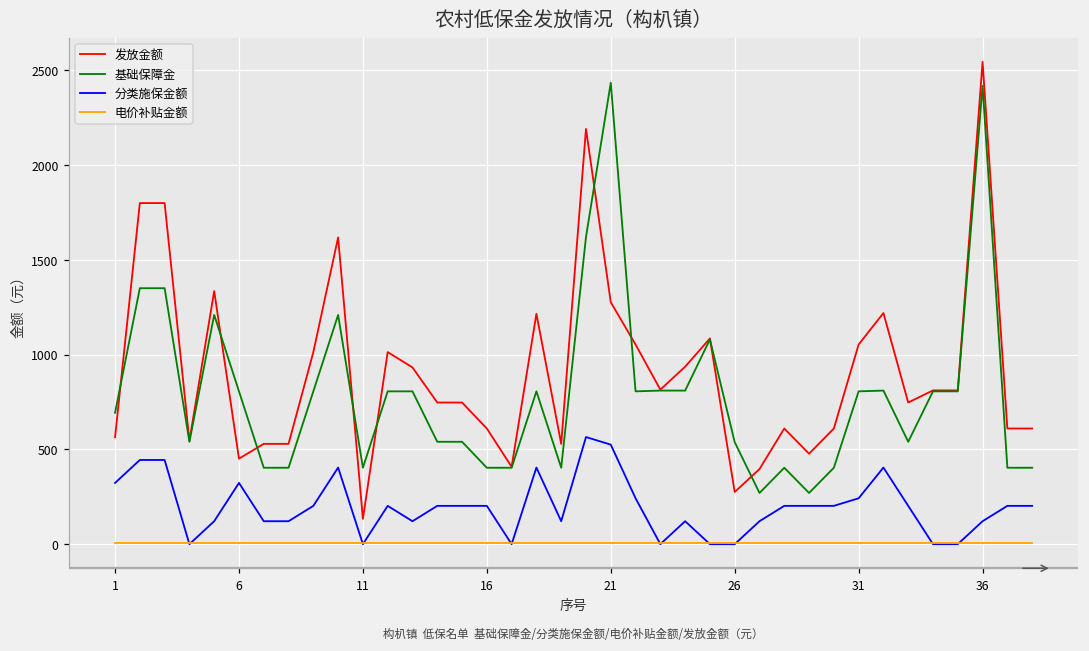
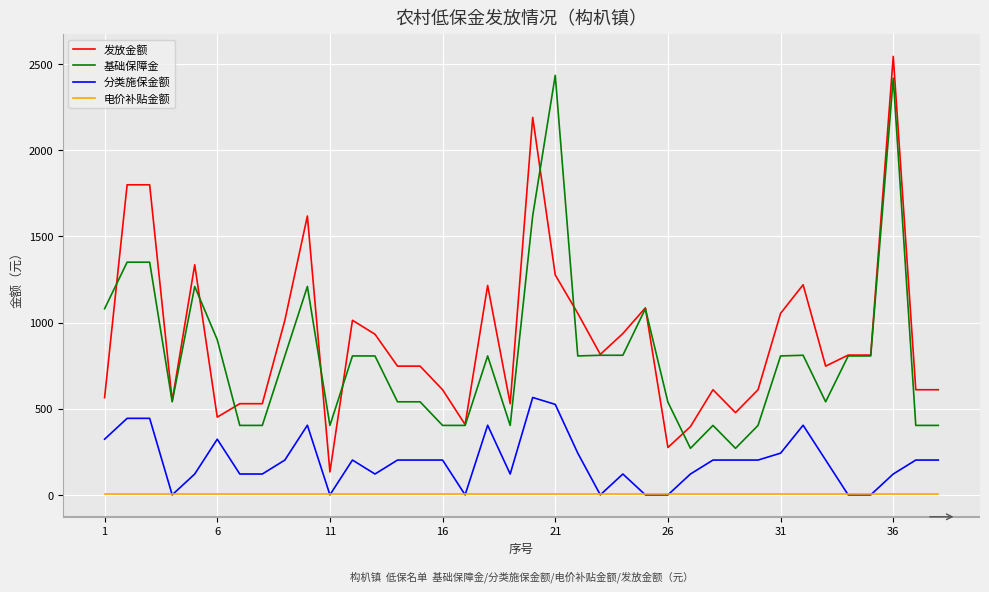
基础保障金, 1: 690 -> 1080
基础保障金, 6: 810 -> 900
